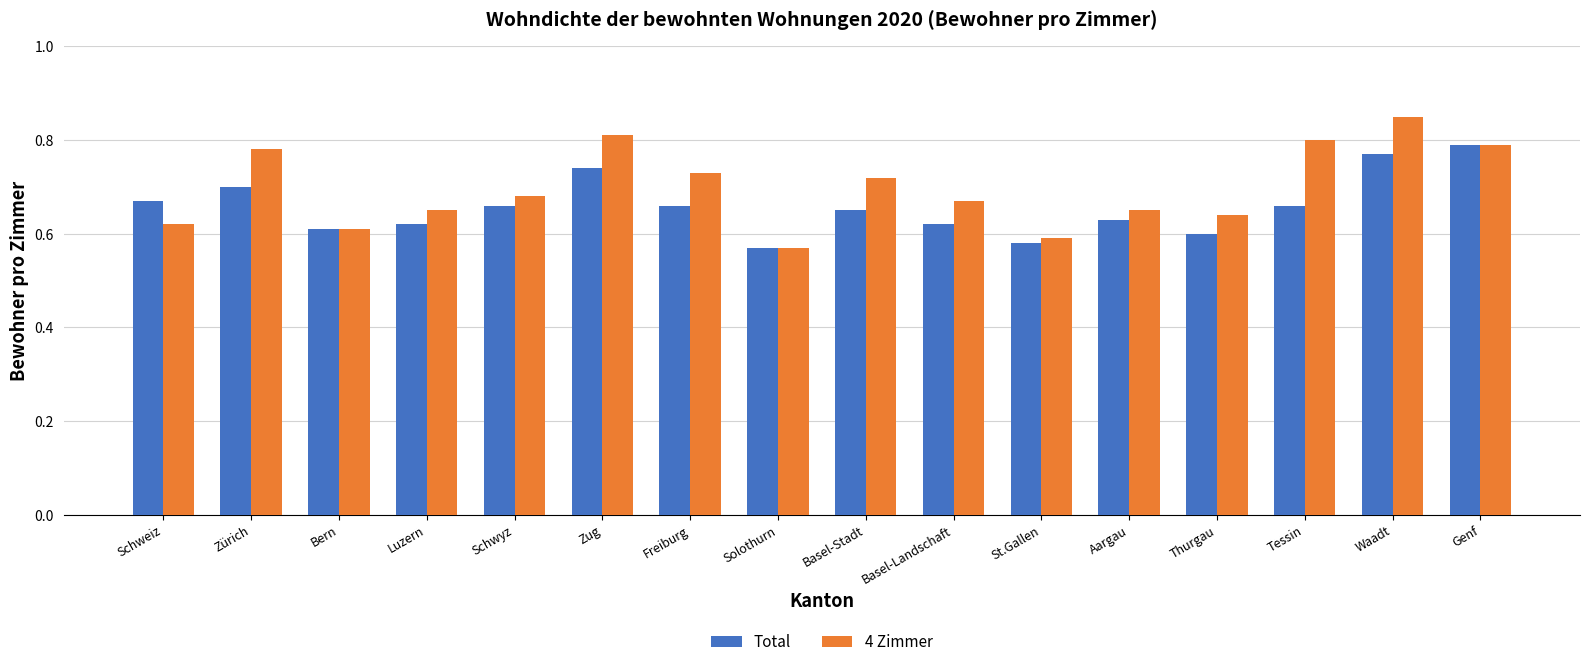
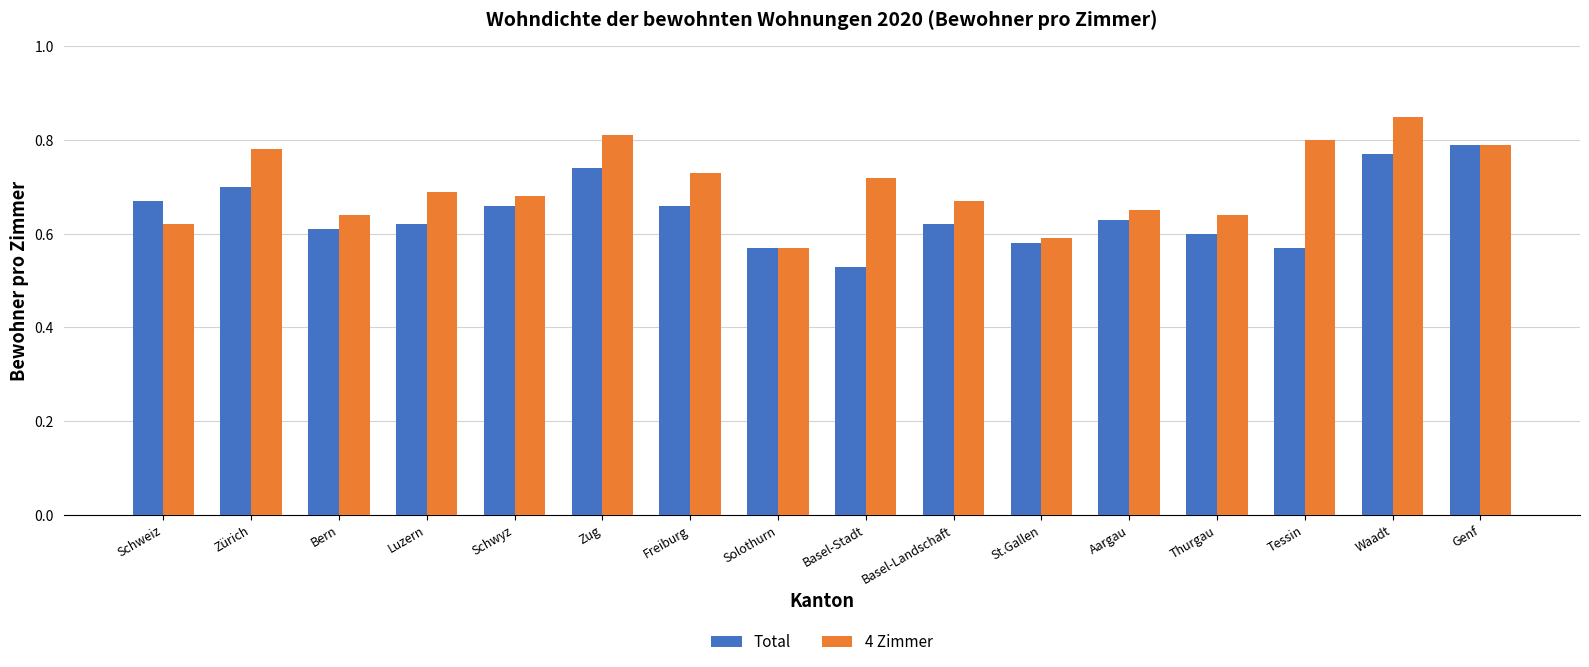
4 Zimmer, Bern: 0.61 -> 0.64
4 Zimmer, Luzern: 0.65 -> 0.69
Total, Basel-Stadt: 0.65 -> 0.53
Total, Tessin: 0.66 -> 0.57
